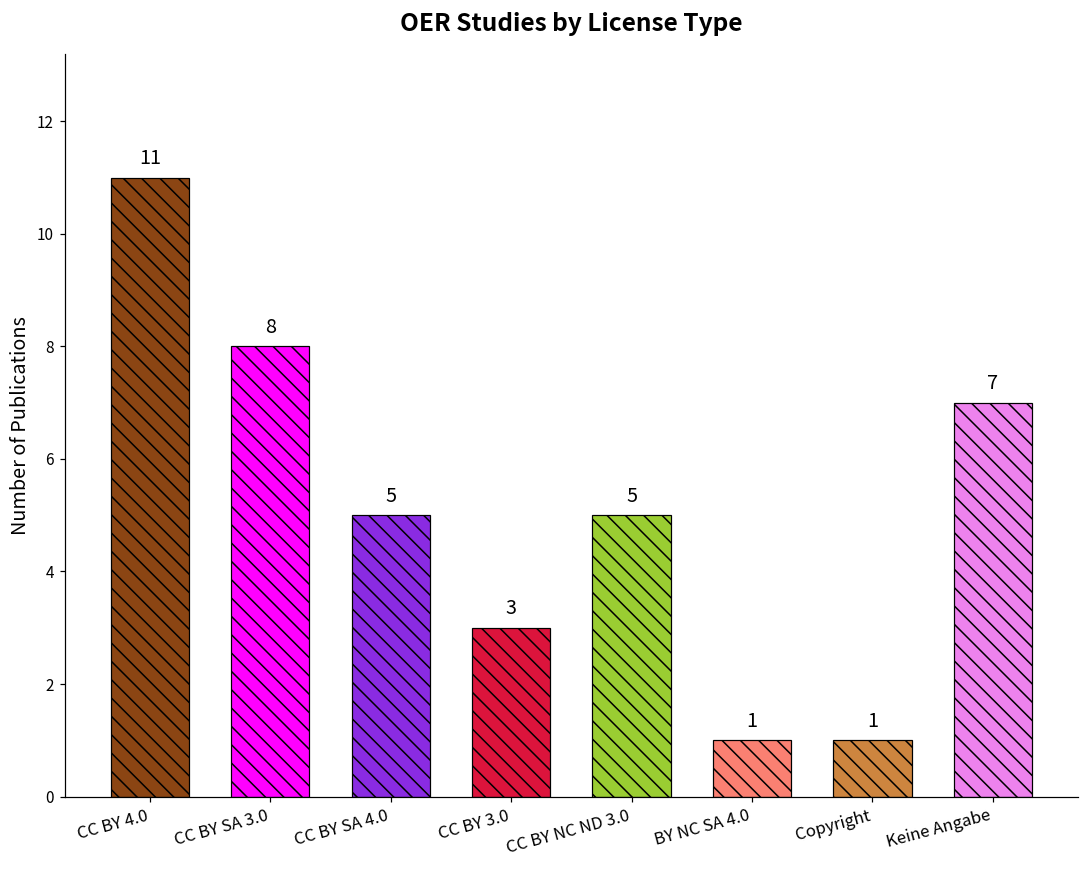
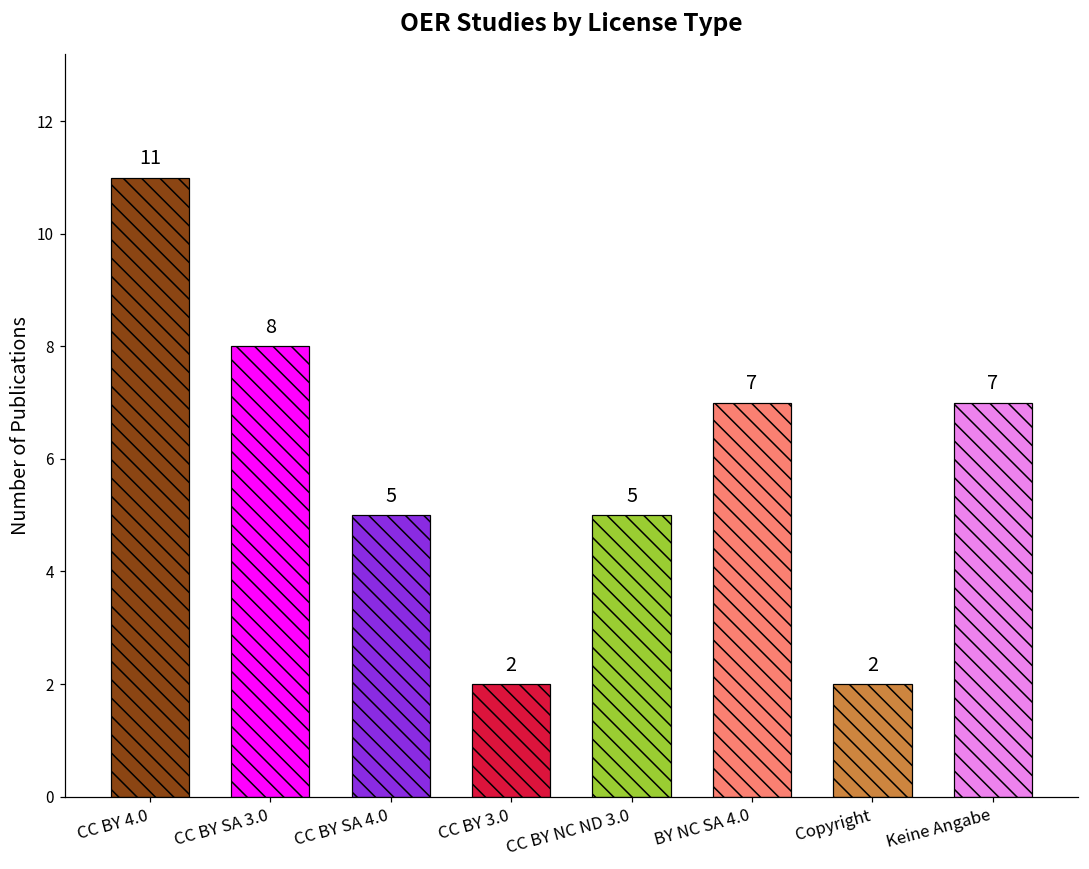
CC BY 3.0: 3 -> 2
BY NC SA 4.0: 1 -> 7
Copyright: 1 -> 2
